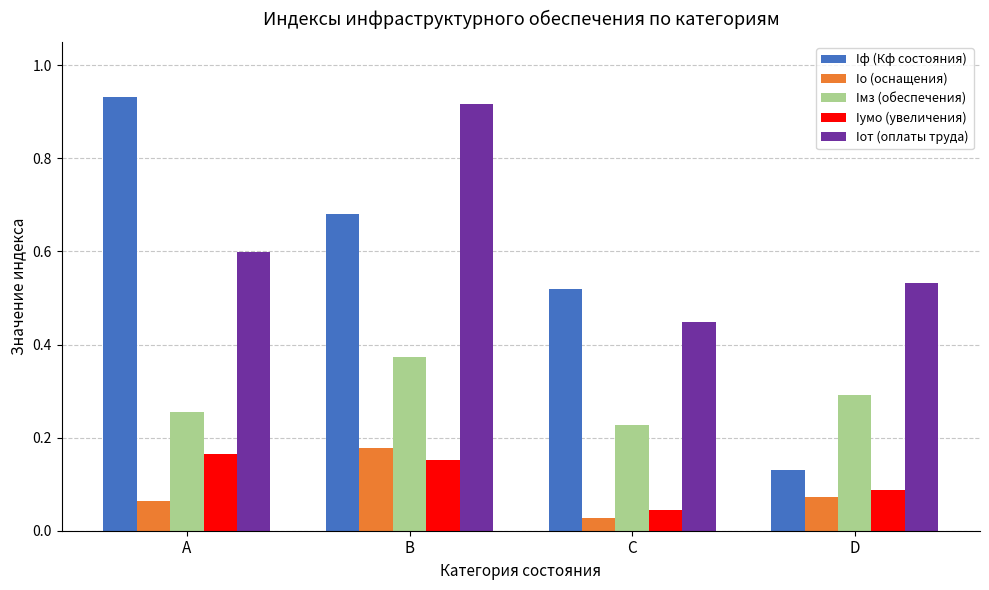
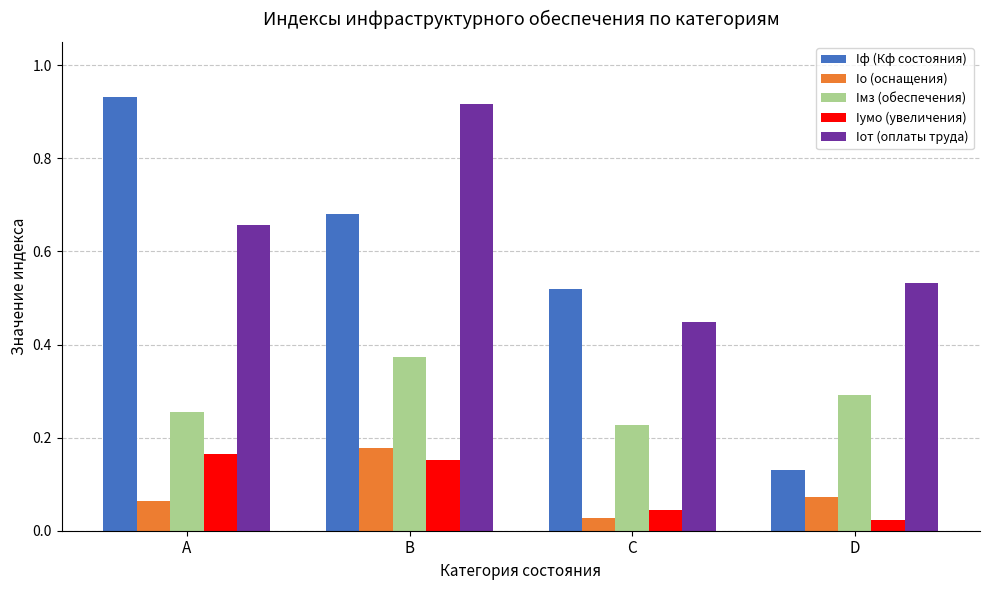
Iот (оплаты труда), A: 0.60 -> 0.66
Iумо (увеличения), D: 0.09 -> 0.02
